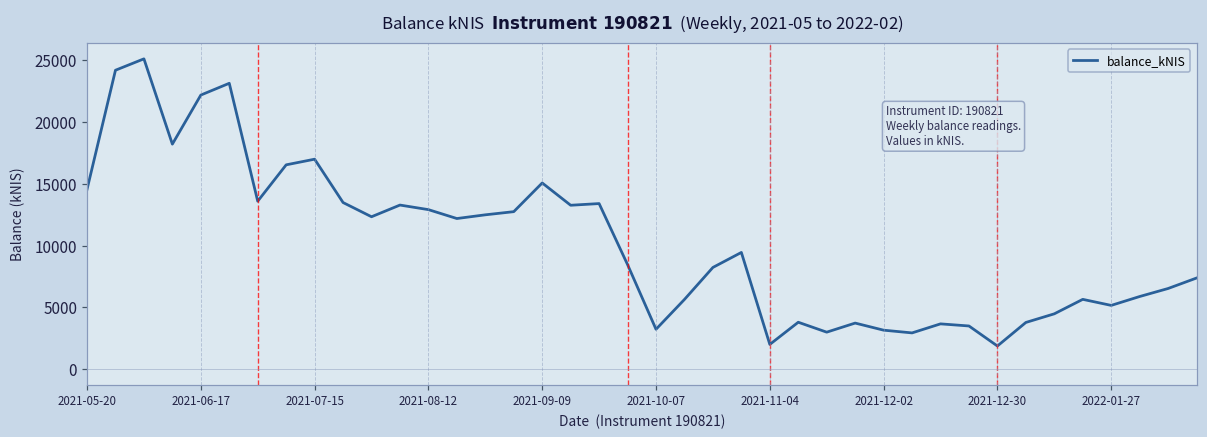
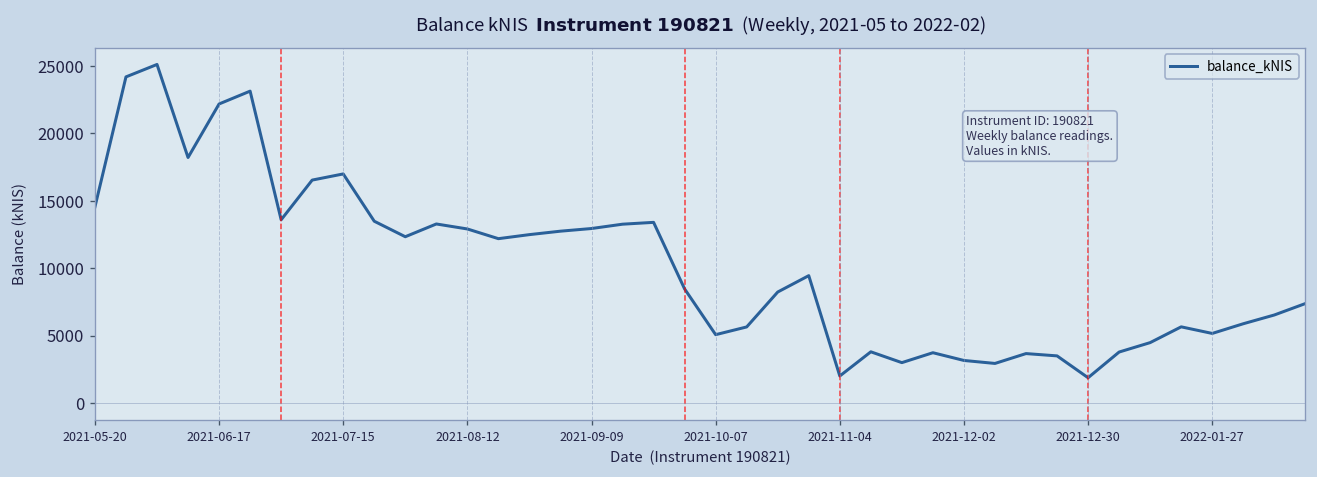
2021-09-09: 15100 -> 12900
2021-10-07: 3200 -> 5100
